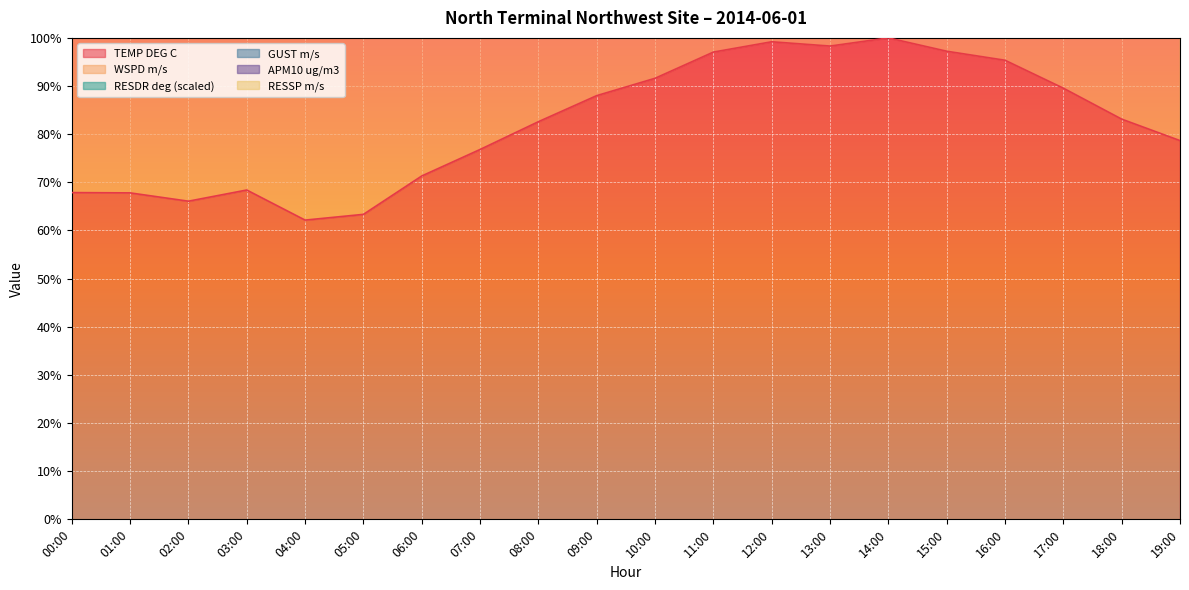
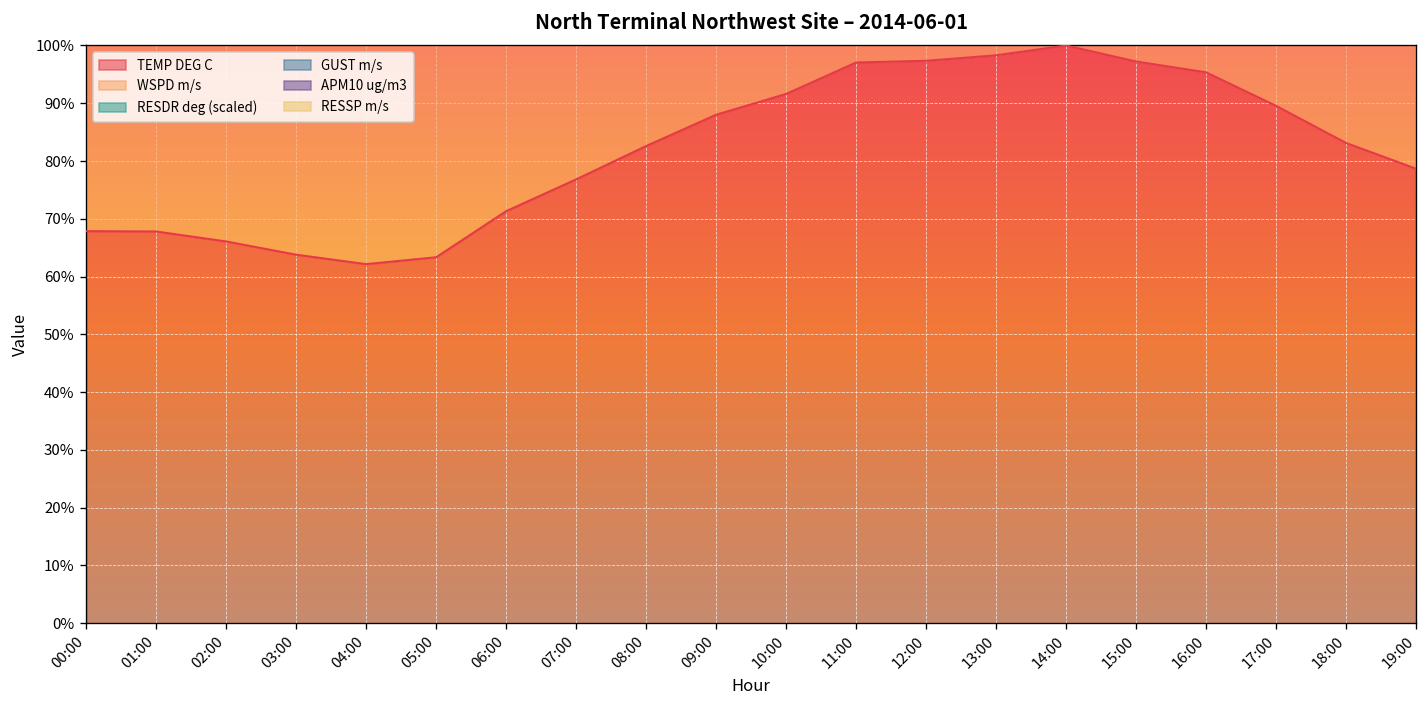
TEMP DEG C, 03:00: 68% -> 64%
TEMP DEG C, 12:00: 99% -> 97%
